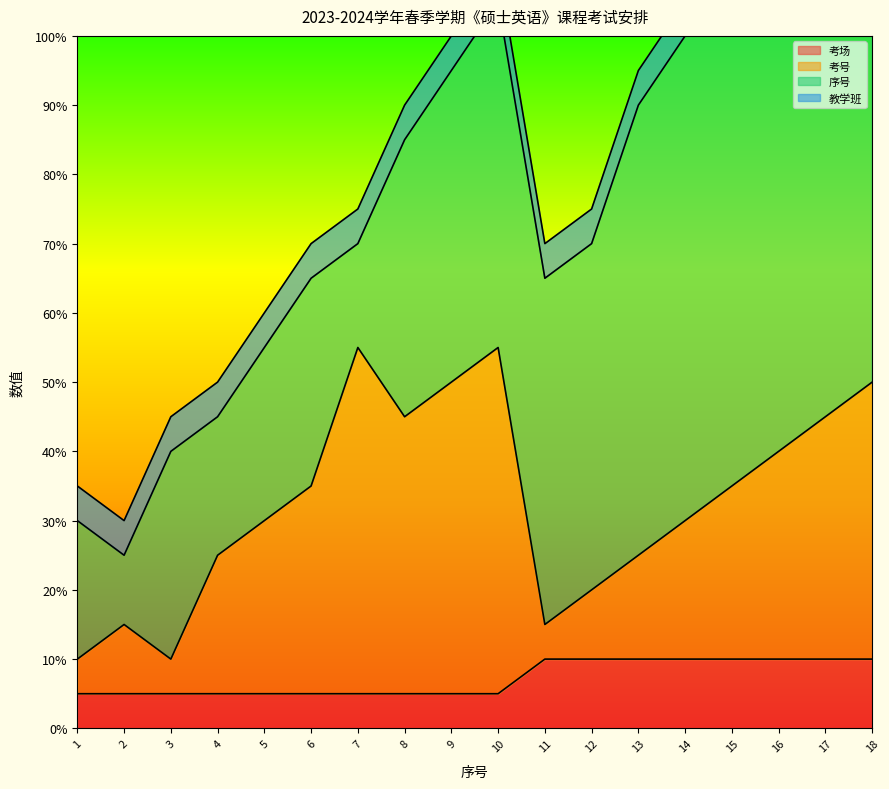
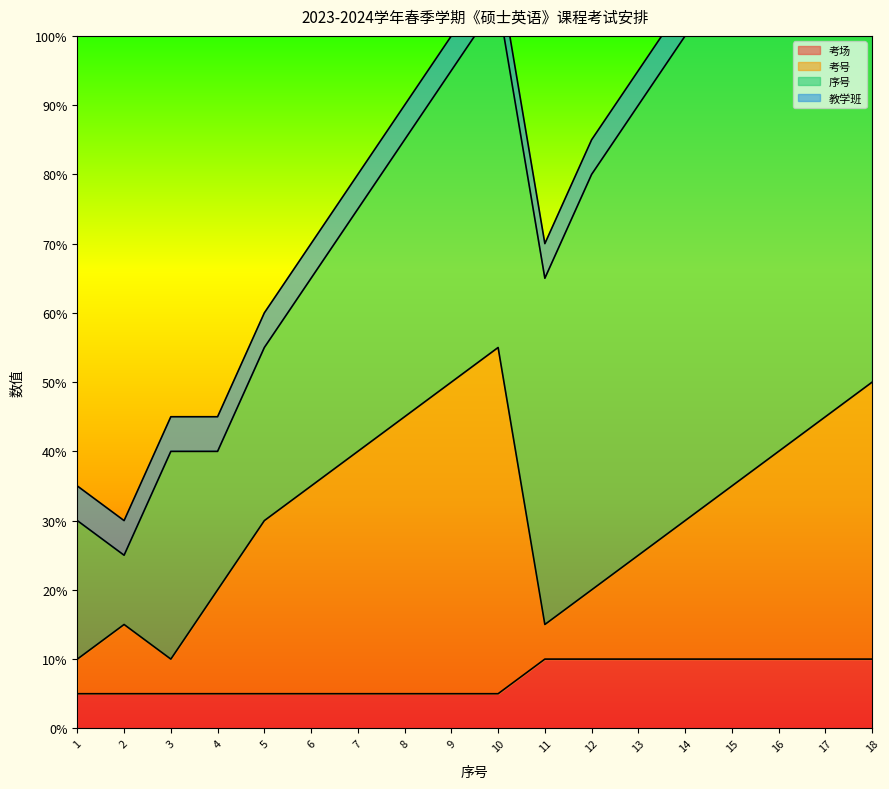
考号, 4: 20% -> 15%
考号, 7: 50% -> 35%
序号, 7: 15% -> 35%
序号, 12: 50% -> 60%
